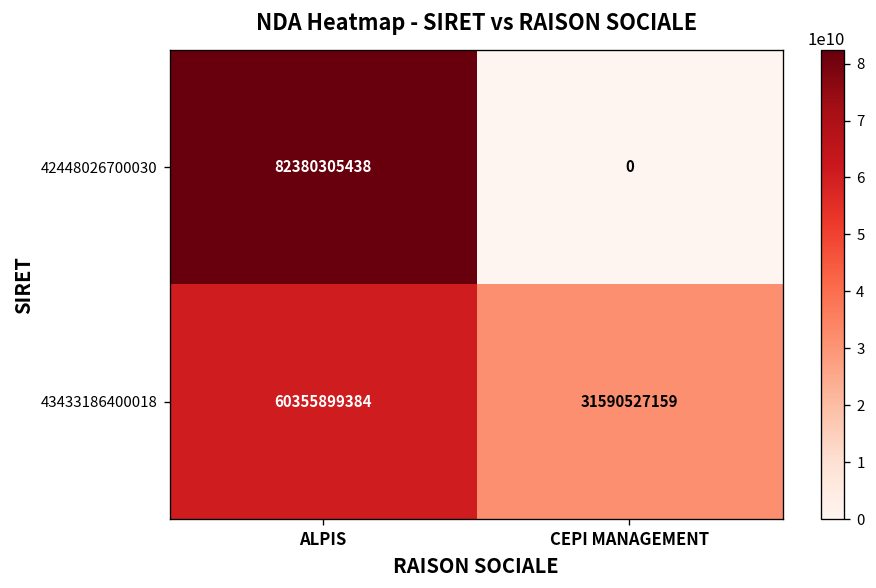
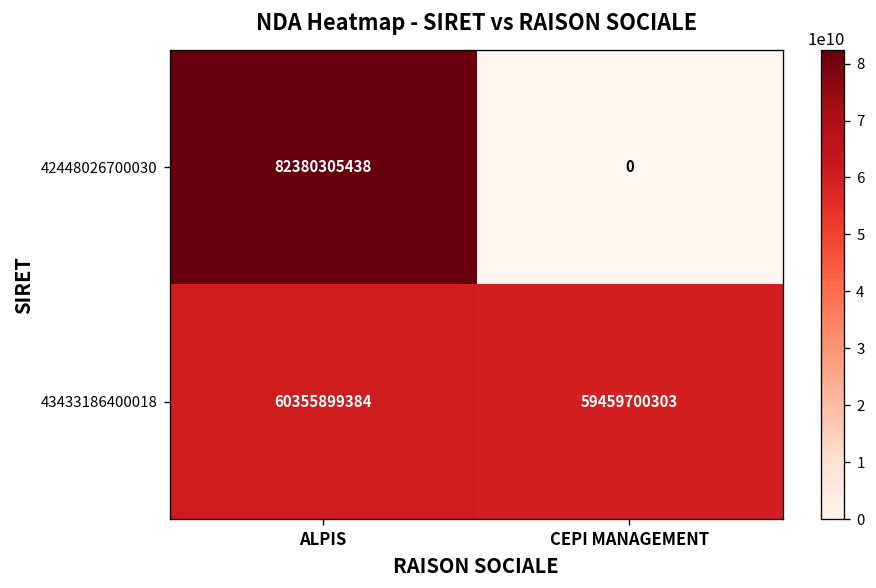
43433186400018, CEPI MANAGEMENT: 31590527159 -> 59459700303
